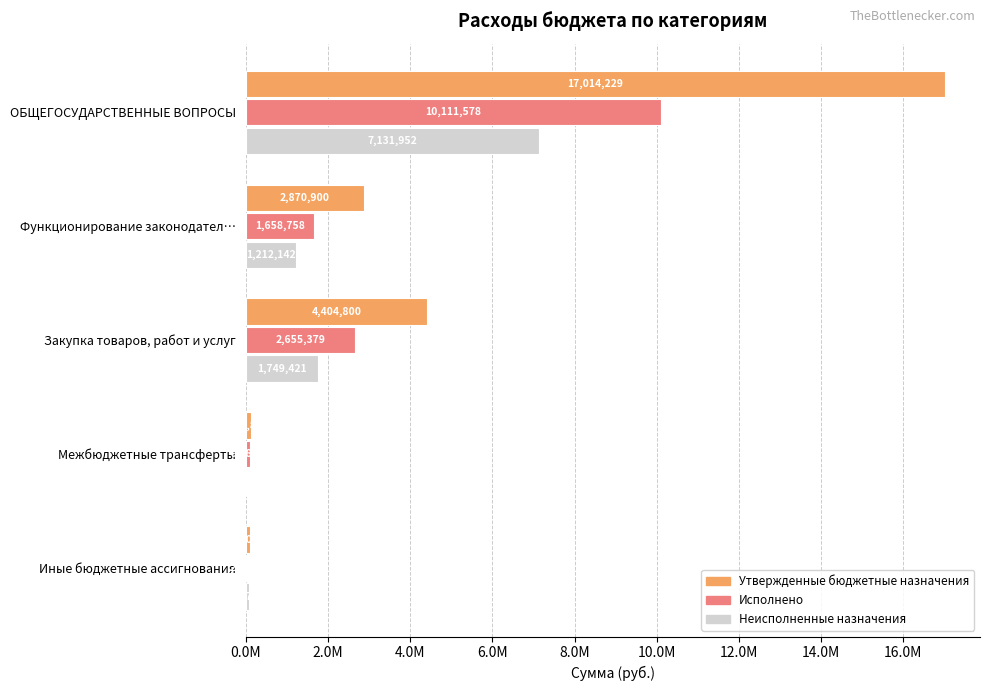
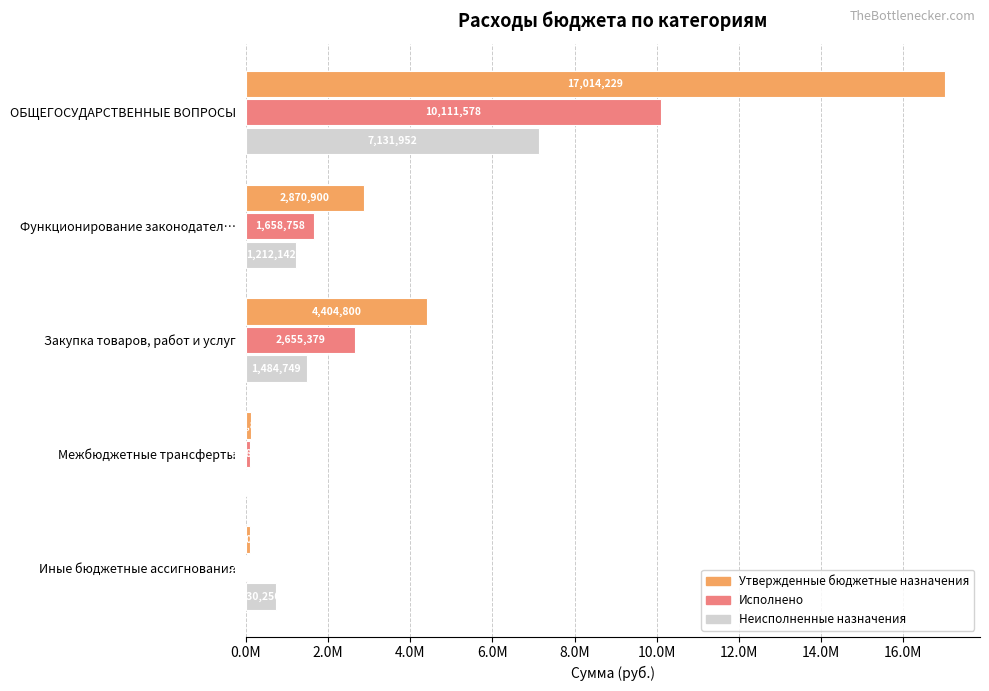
Неисполненные назначения, Закупка товаров, работ и услуг: 1700000 -> 1500000
Неисполненные назначения, Иные бюджетные ассигнования: 100000 -> 700000
